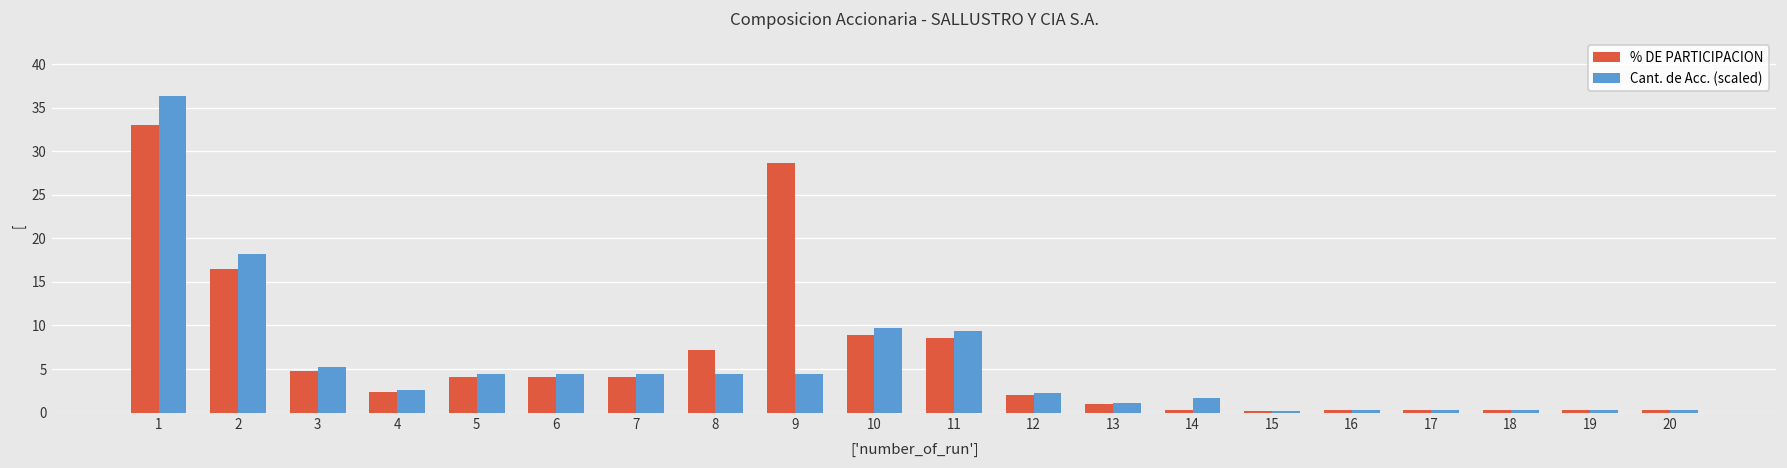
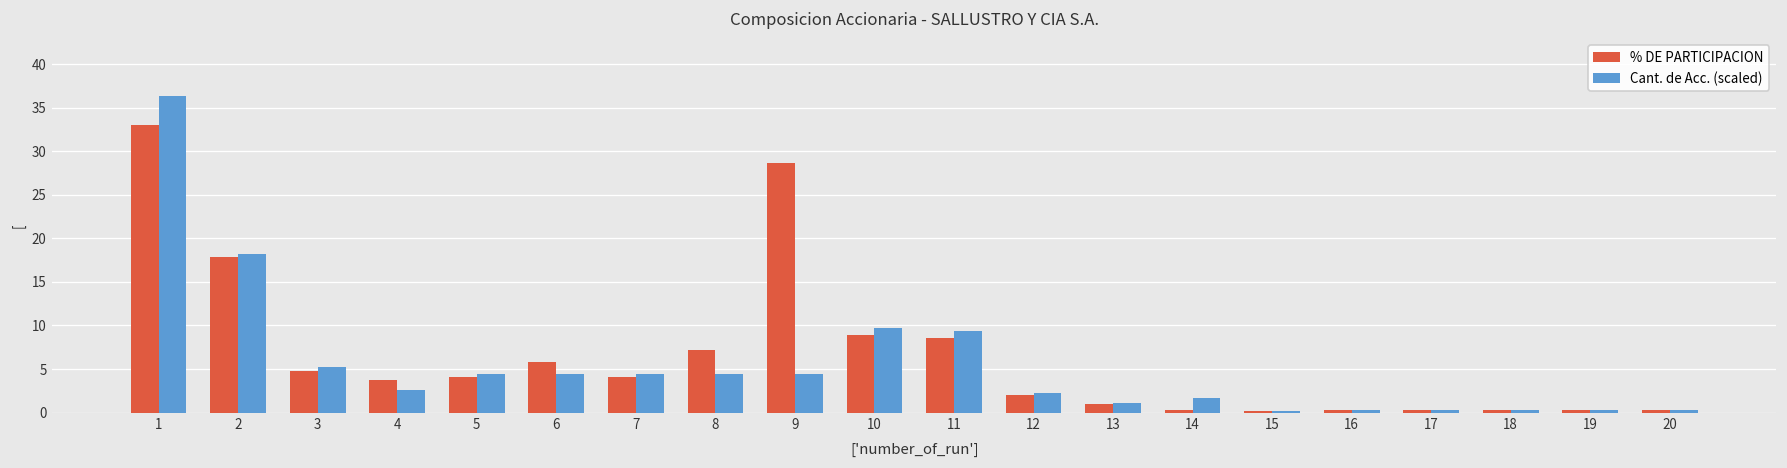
% DE PARTICIPACION, 2: 17 -> 18
% DE PARTICIPACION, 4: 2 -> 4
% DE PARTICIPACION, 6: 4 -> 6
